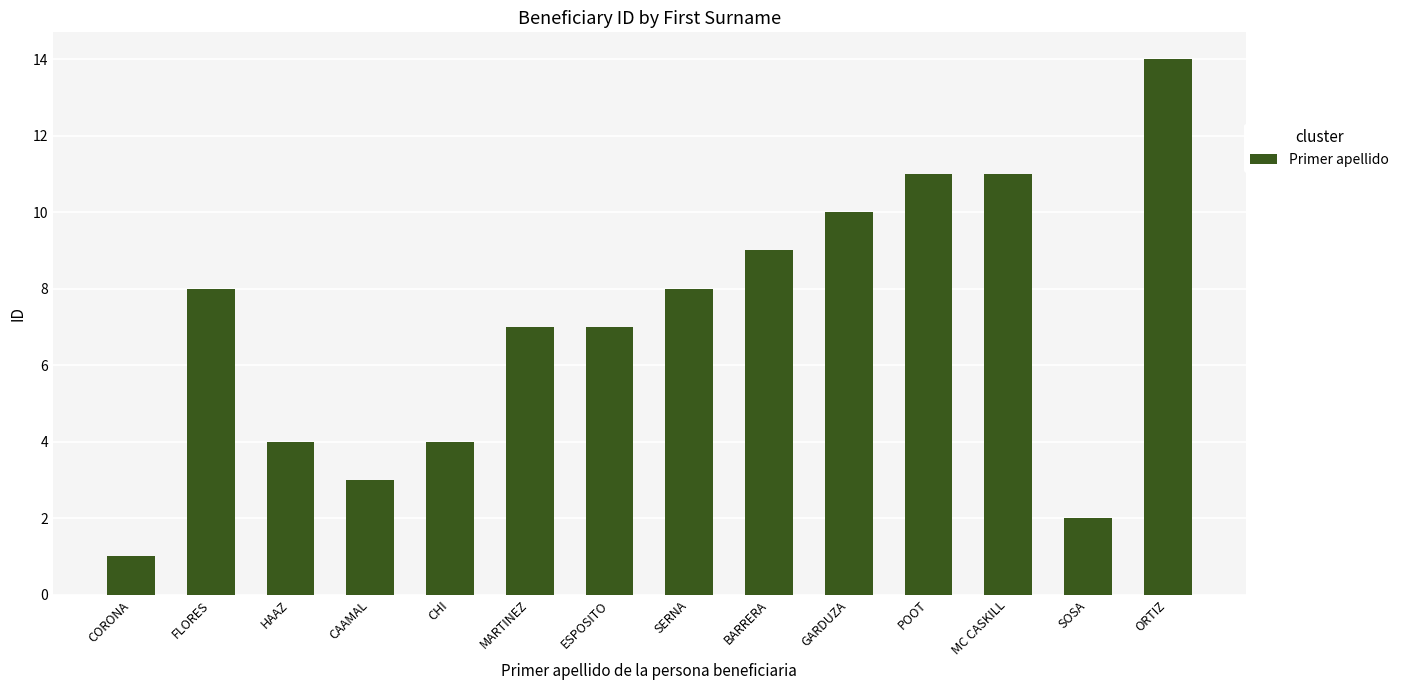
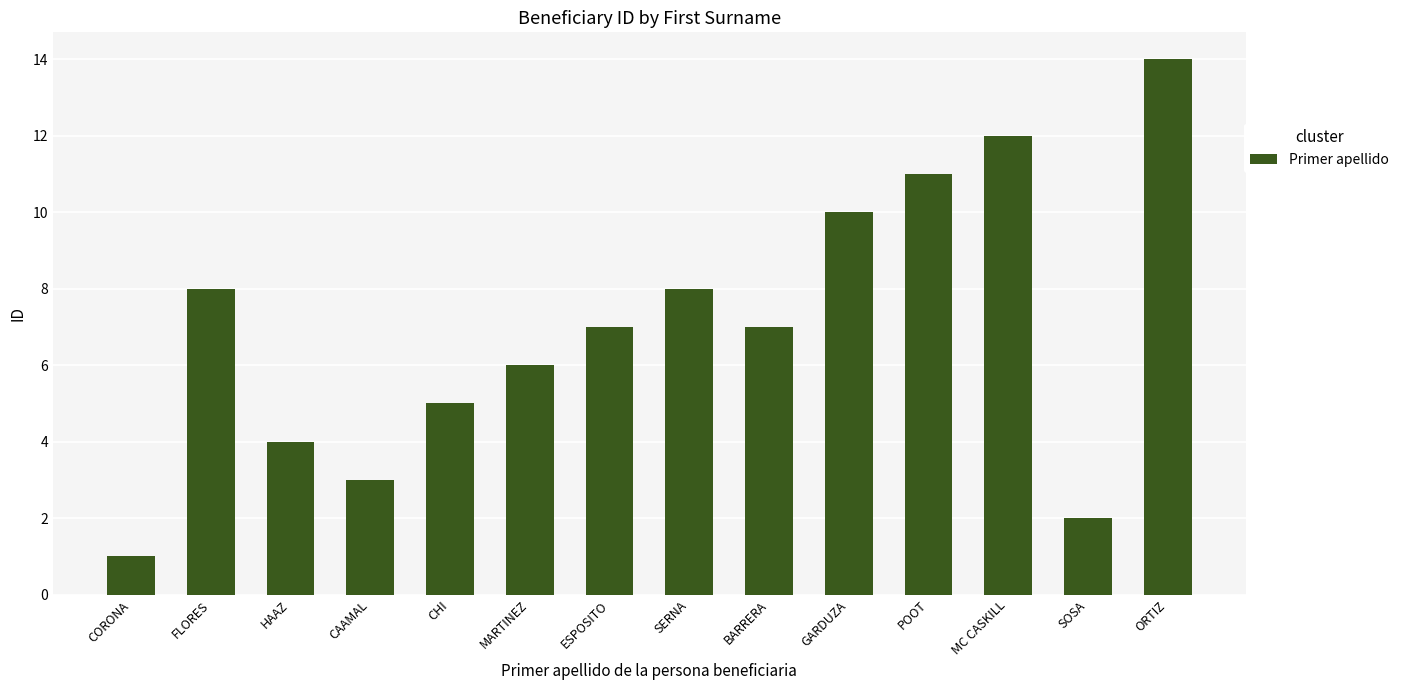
CHI: 4 -> 5
MARTINEZ: 7 -> 6
BARRERA: 9 -> 7
MC CASKILL: 11 -> 12
